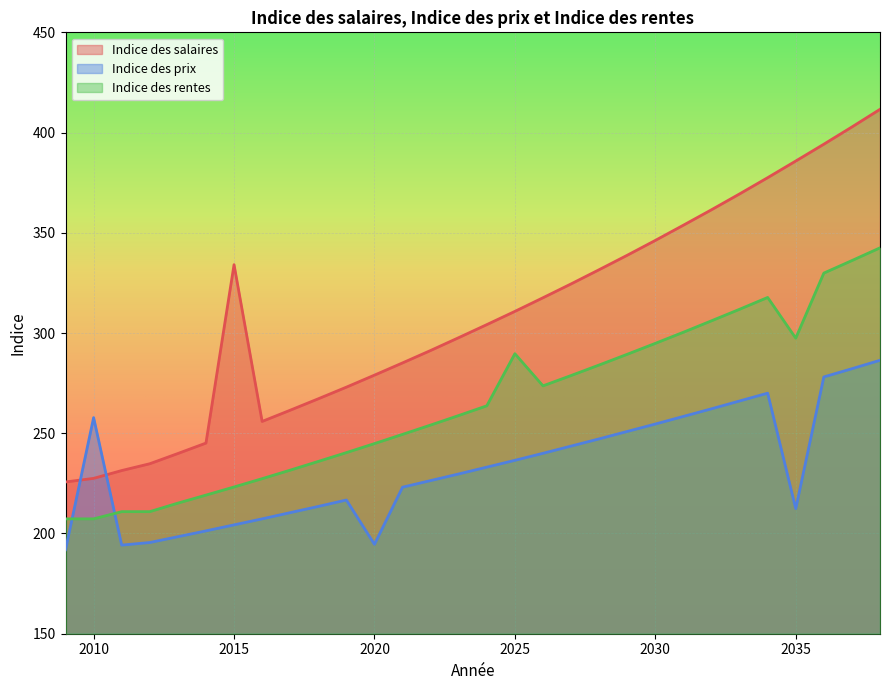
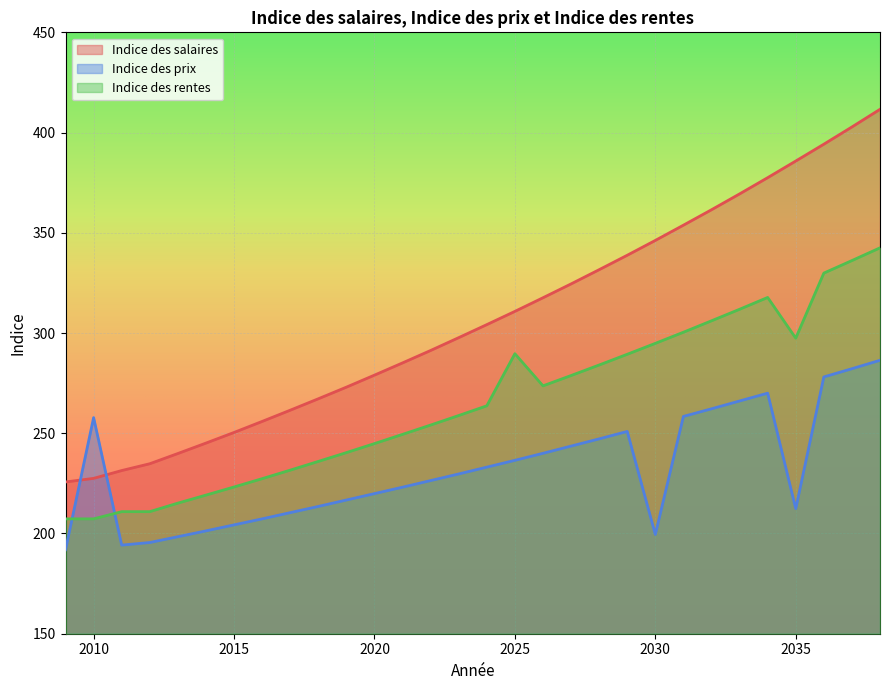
Indice des salaires, 2015: 334 -> 250
Indice des prix, 2020: 195 -> 220
Indice des prix, 2030: 255 -> 200
